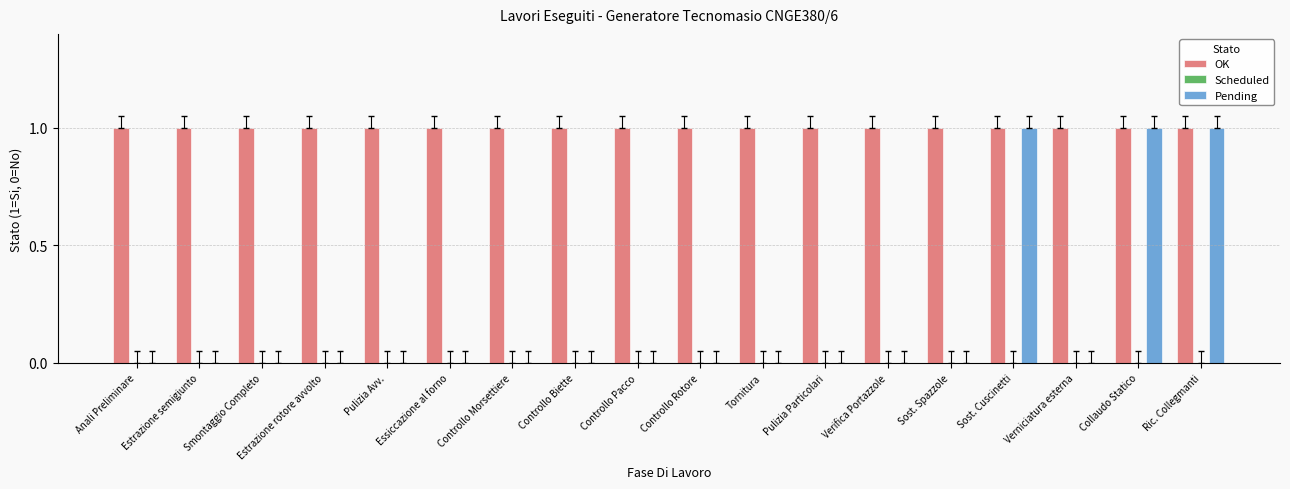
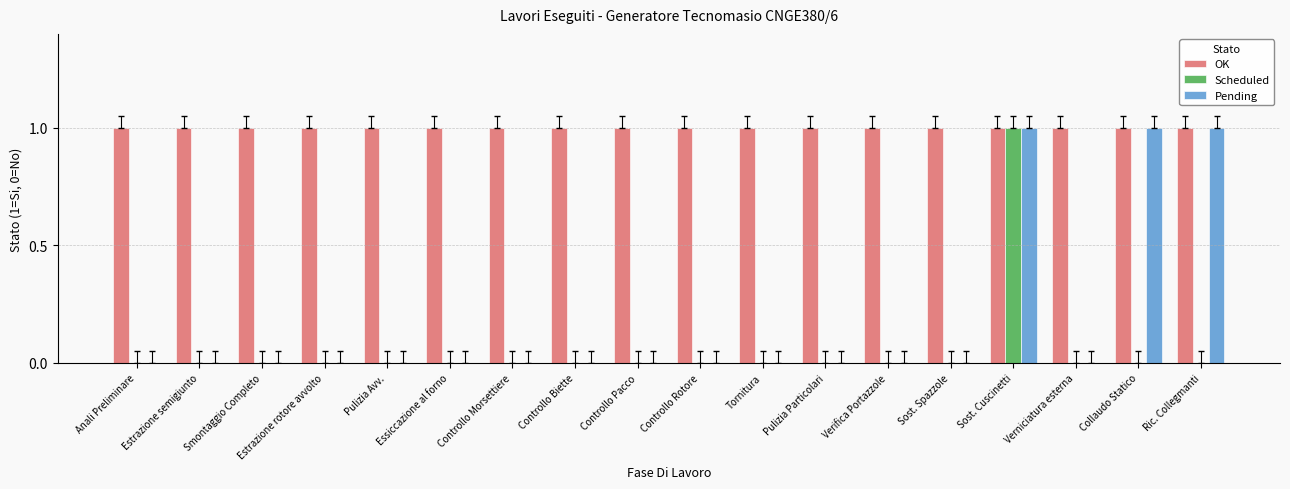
Scheduled, Sost. Cuscinetti: 0 -> 1
